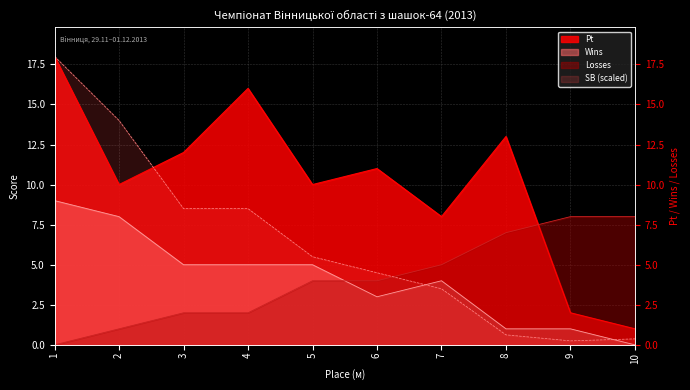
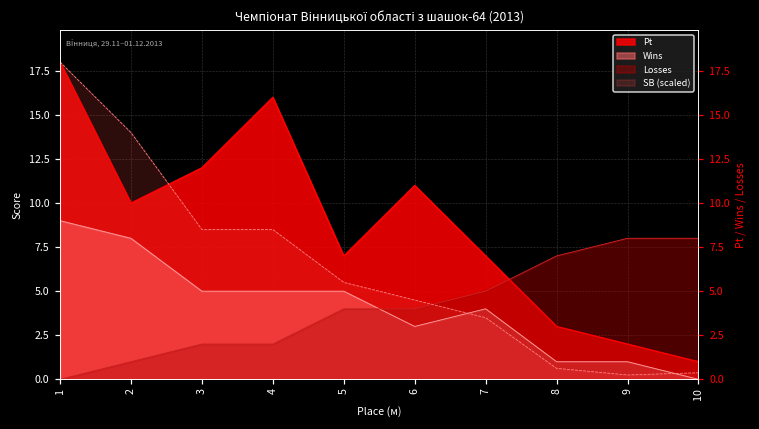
Pt, 5: 10 -> 7
Pt, 7: 8 -> 7
Pt, 8: 13 -> 3
